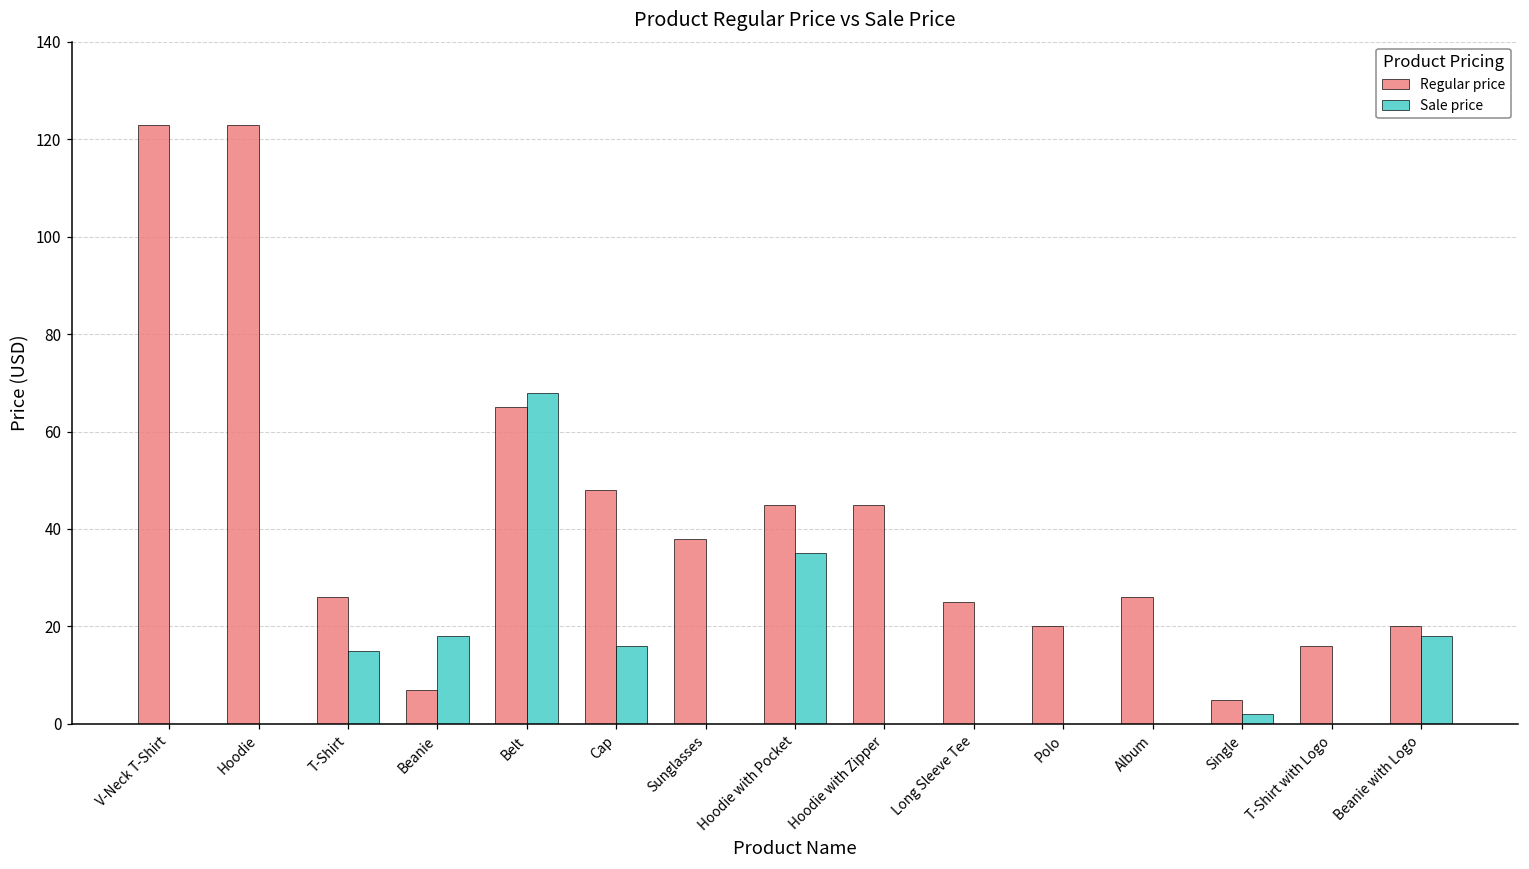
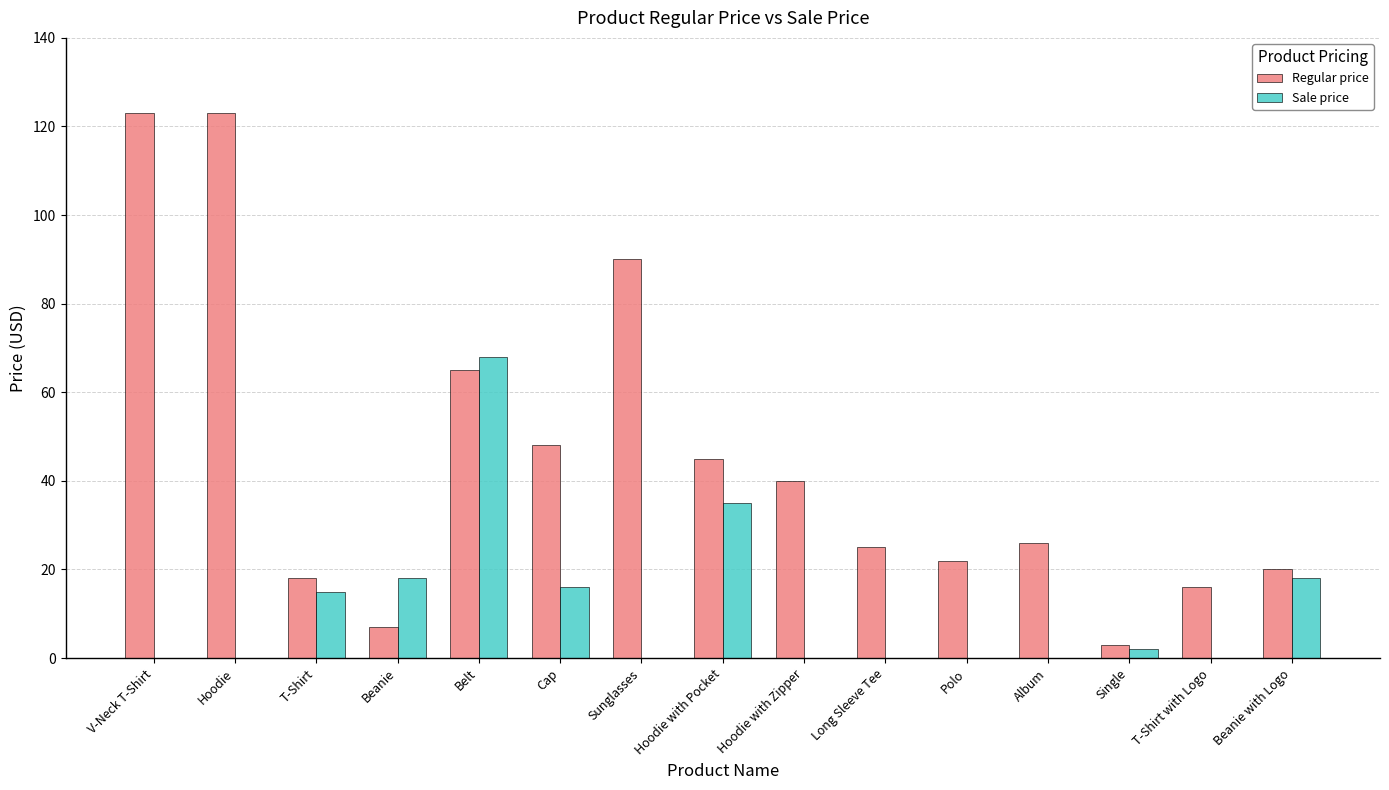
Regular price, T-Shirt: 26 -> 18
Regular price, Sunglasses: 38 -> 90
Regular price, Hoodie with Zipper: 45 -> 40
Regular price, Polo: 20 -> 22
Regular price, Single: 5 -> 3
